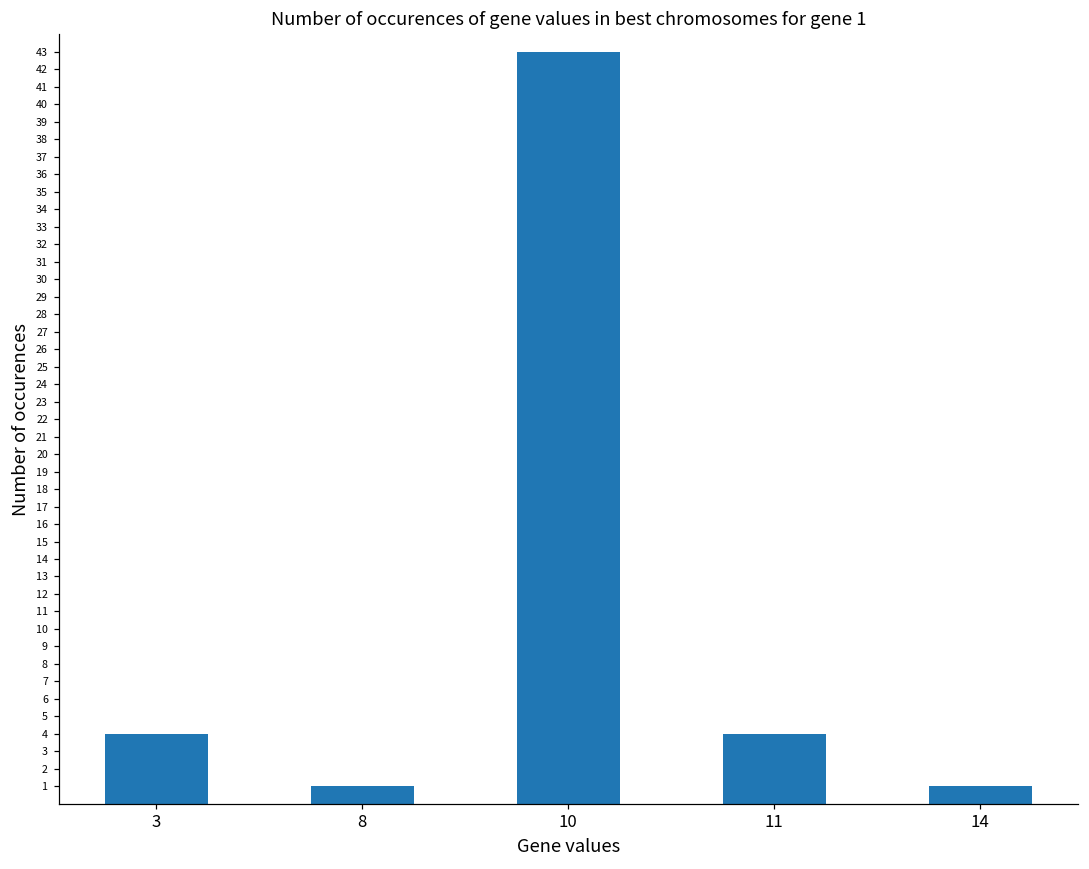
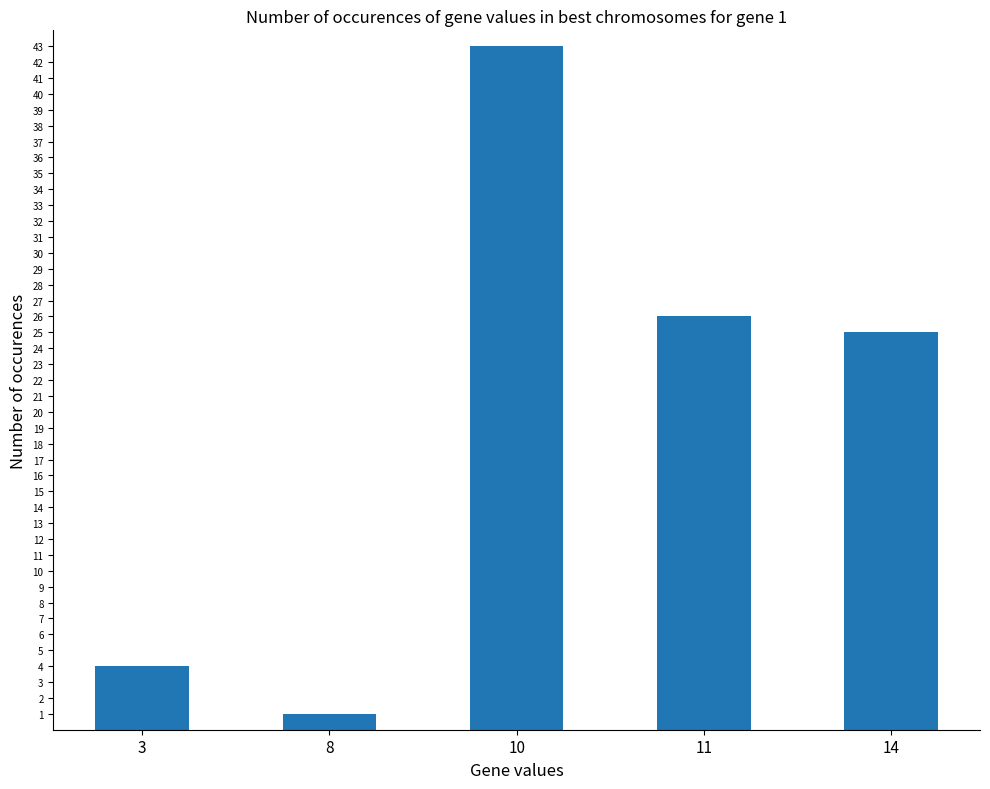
11: 4 -> 26
14: 1 -> 25
